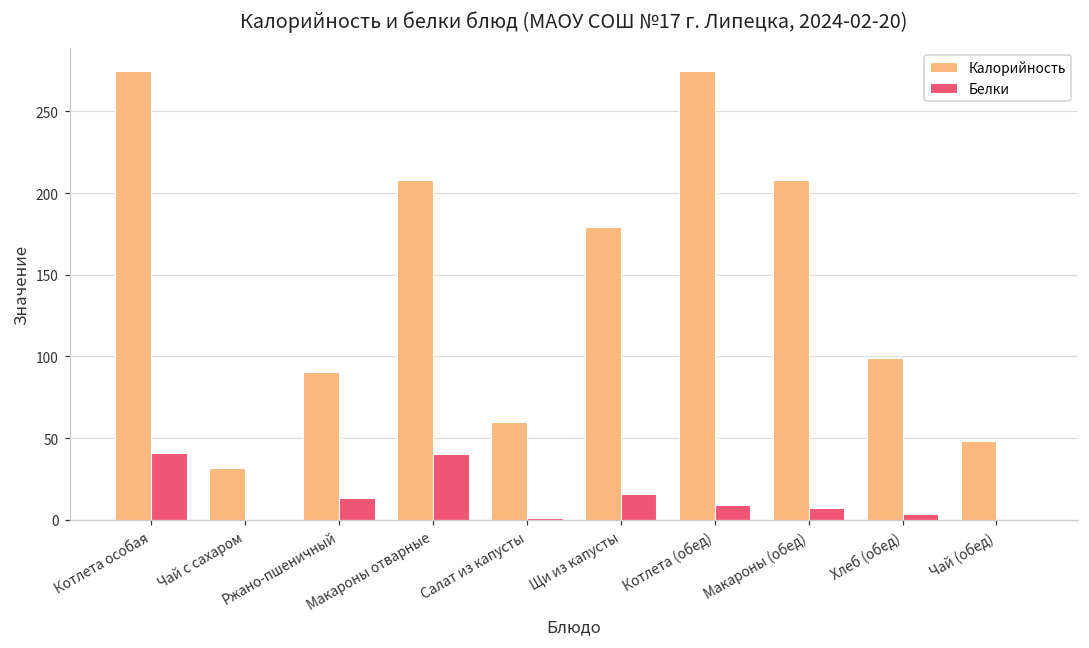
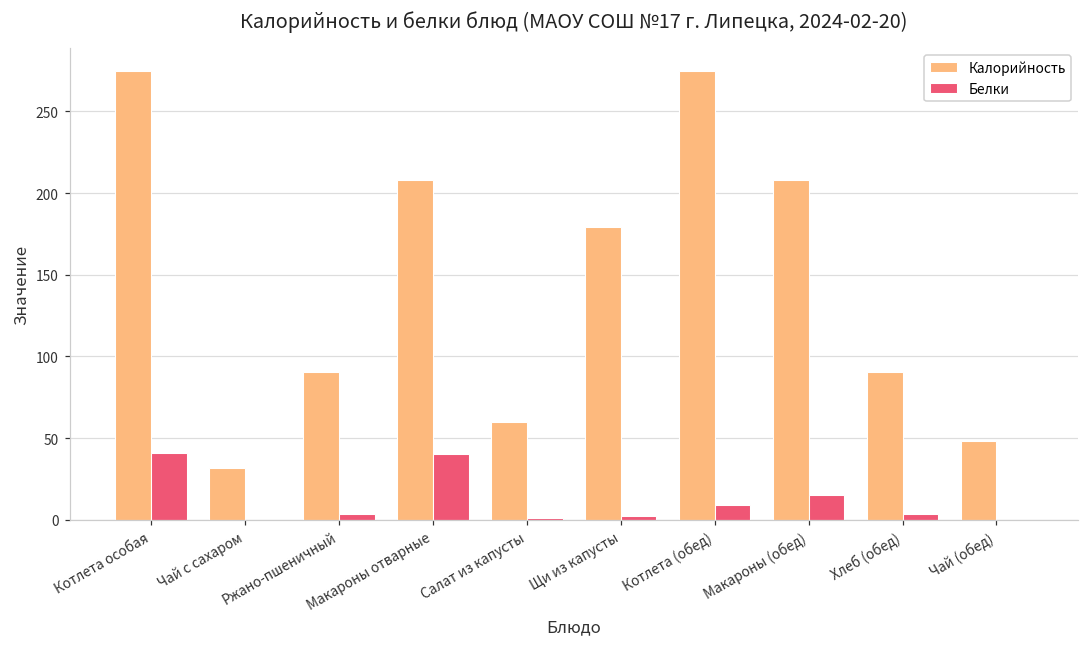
Белки, Ржано-пшеничный: 13 -> 4
Белки, Щи из капусты: 15 -> 2
Белки, Макароны (обед): 7 -> 15
Калорийность, Хлеб (обед): 99 -> 90
